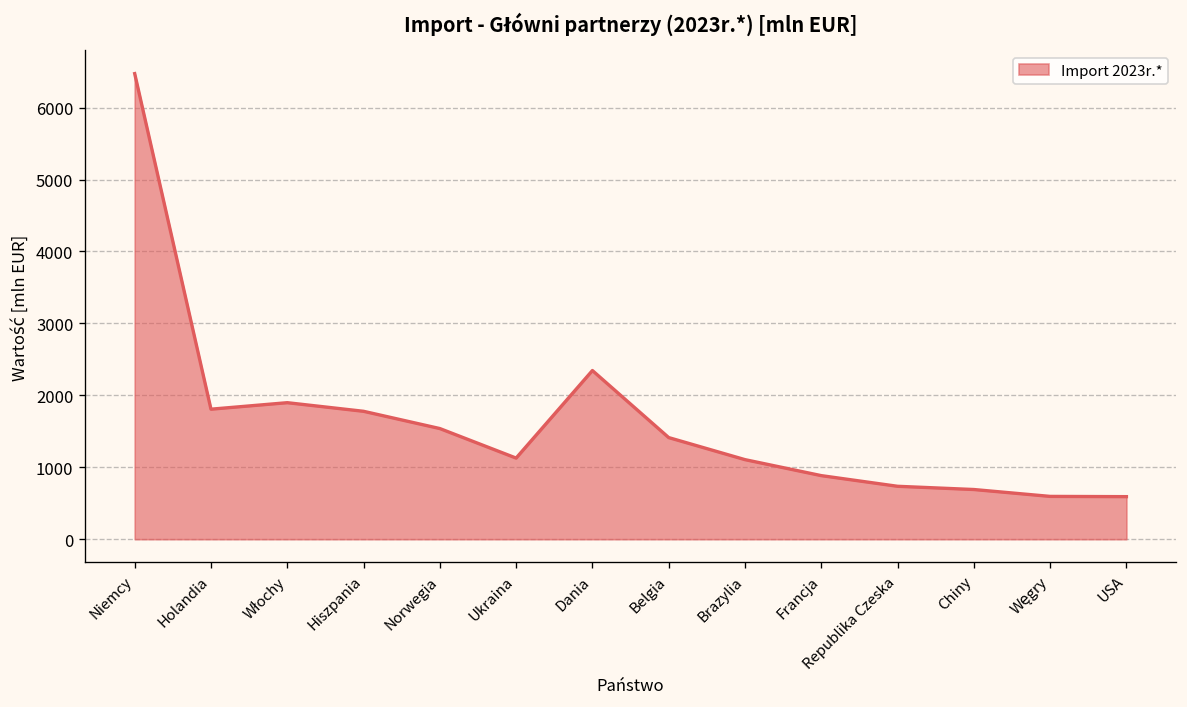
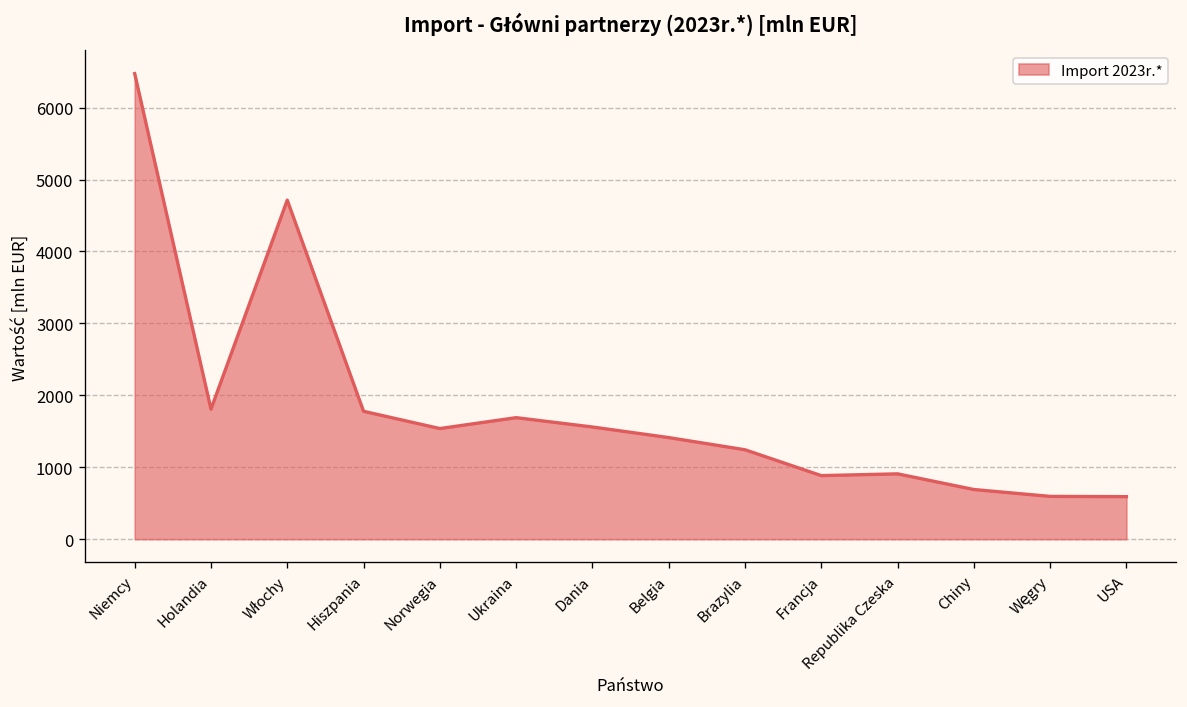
Włochy: 1900 -> 4700
Ukraina: 1100 -> 1700
Dania: 2300 -> 1600
Brazylia: 1100 -> 1200
Republika Czeska: 700 -> 900
